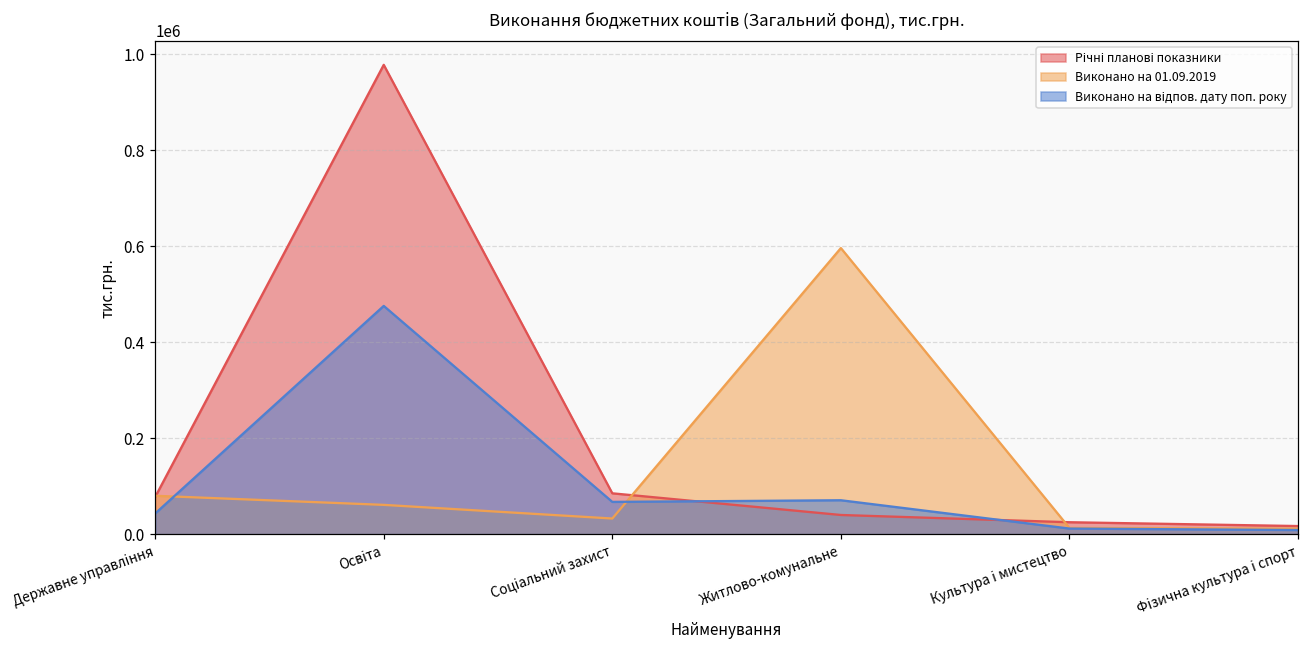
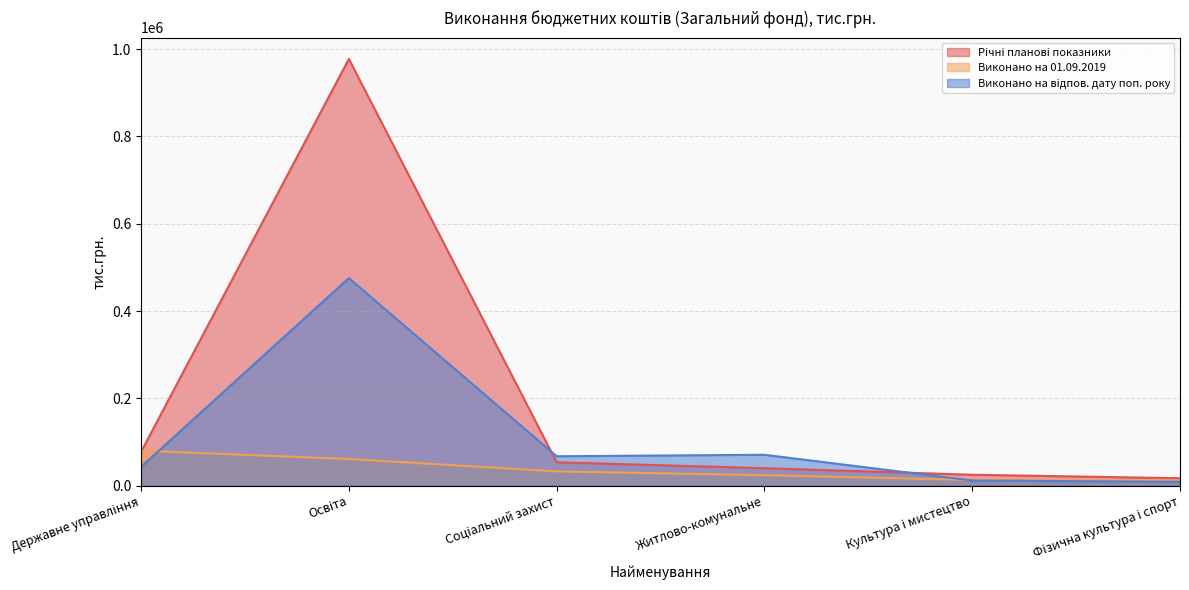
Річні планові показники, Соціальний захист: 90000 -> 50000
Виконано на 01.09.2019, Житлово-комунальне: 600000 -> 20000
